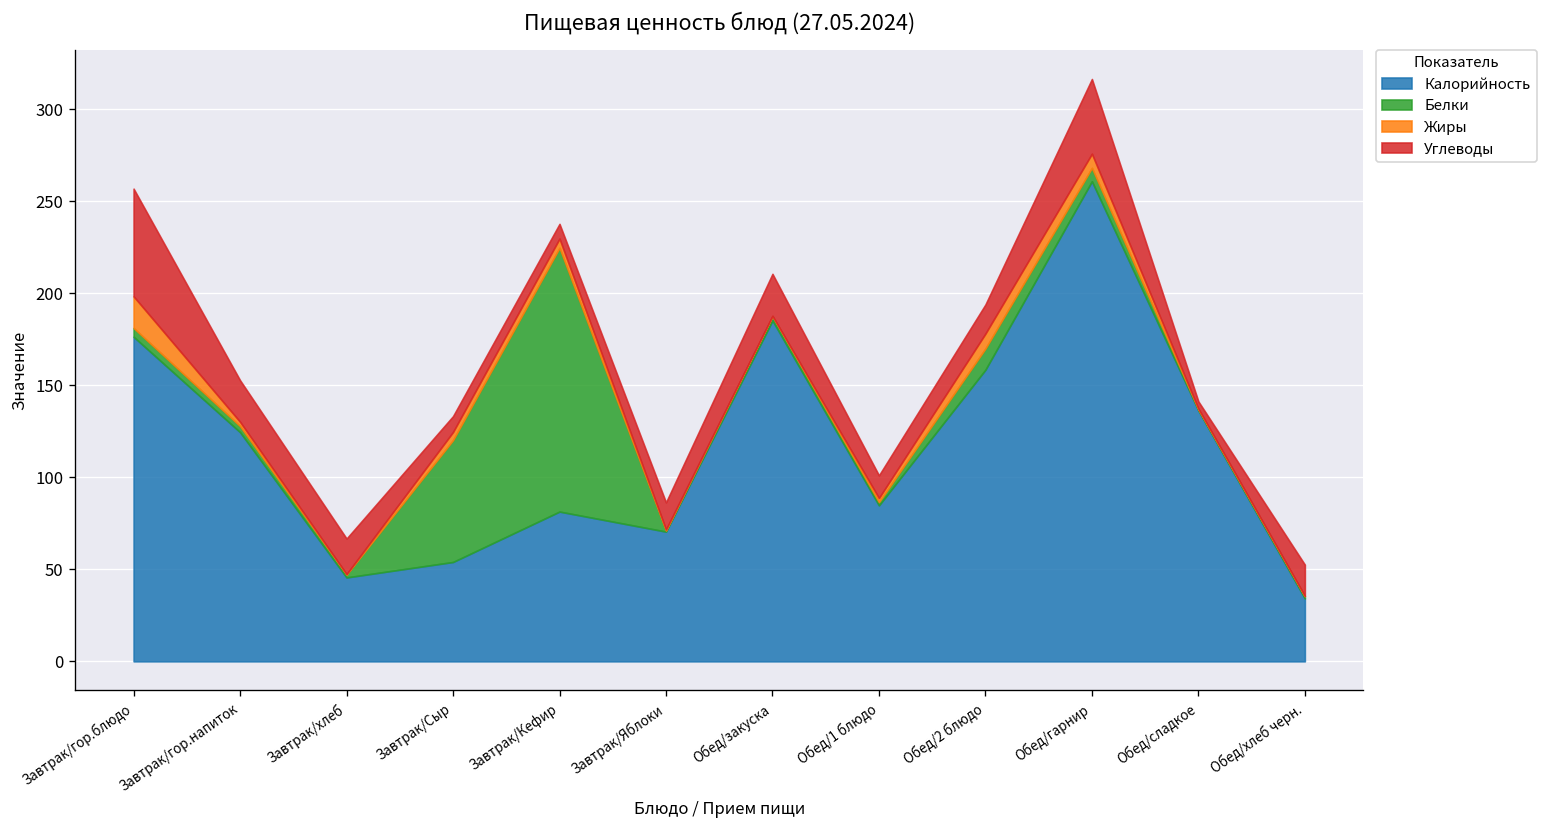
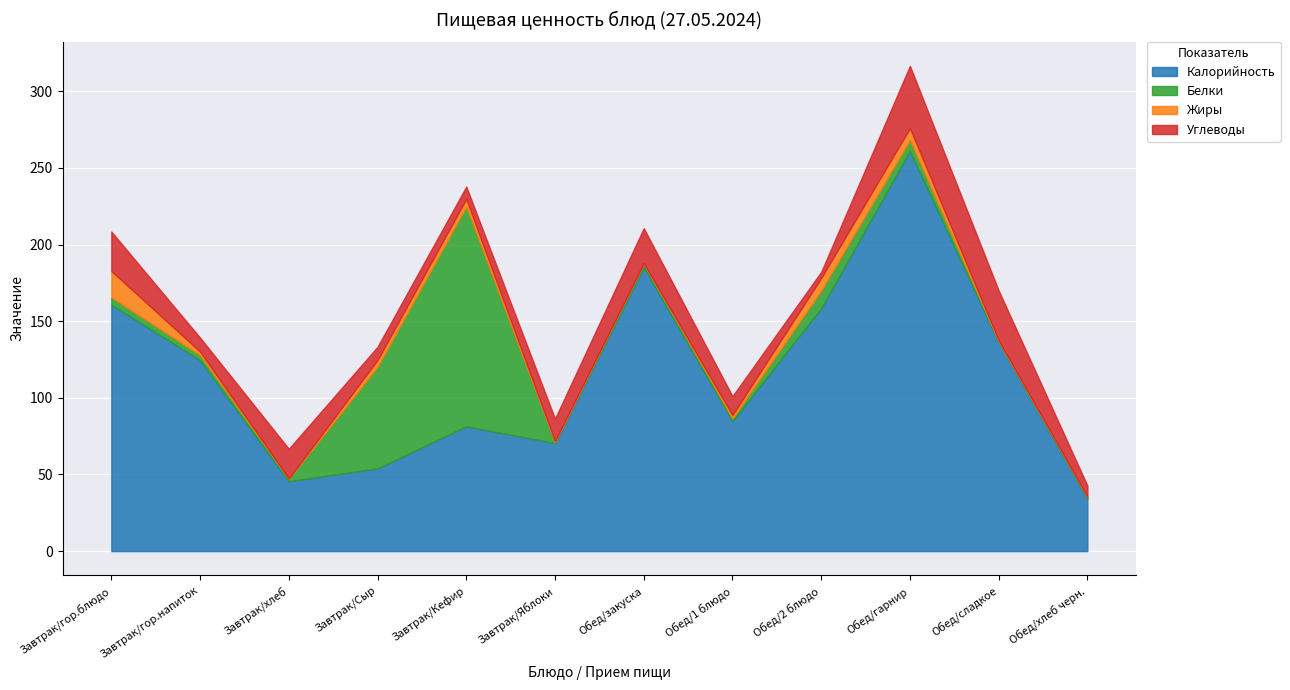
Калорийность, Завтрак/гор.блюдо: 176 -> 161
Углеводы, Завтрак/гор.блюдо: 59 -> 26
Углеводы, Завтрак/гор.напиток: 23 -> 9
Углеводы, Обед/2 блюдо: 16 -> 4
Углеводы, Обед/сладкое: 4 -> 33
Углеводы, Обед/хлеб черн.: 17 -> 7
